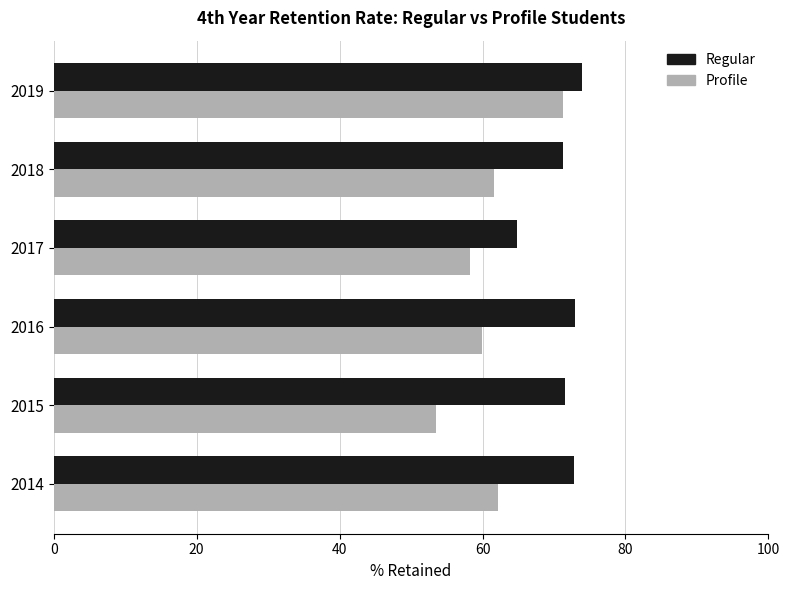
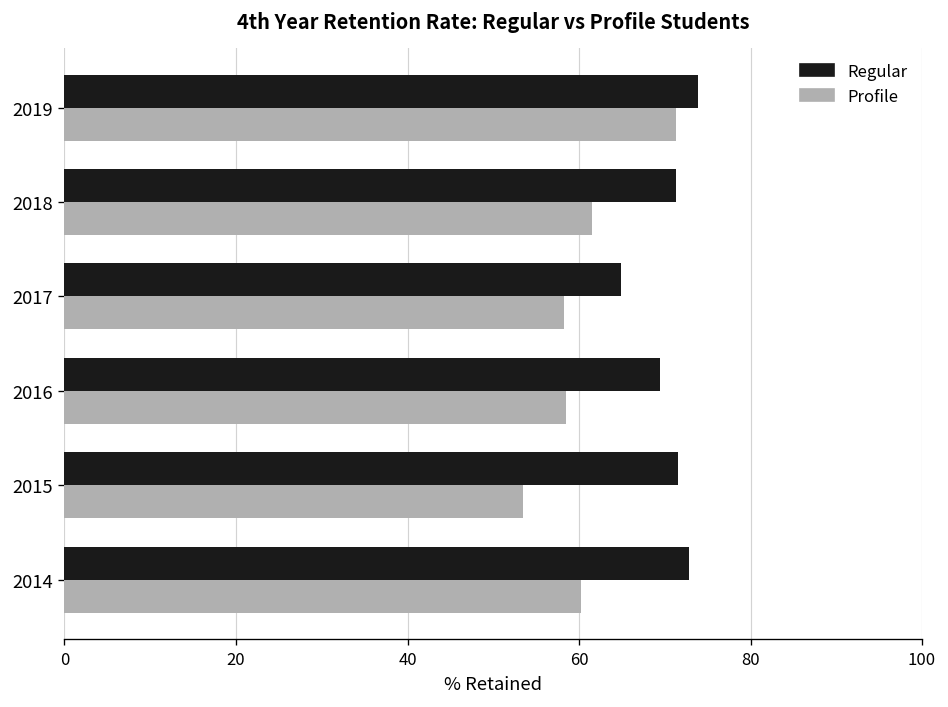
Regular, 2016: 73 -> 69
Profile, 2016: 60 -> 58
Profile, 2014: 62 -> 60
